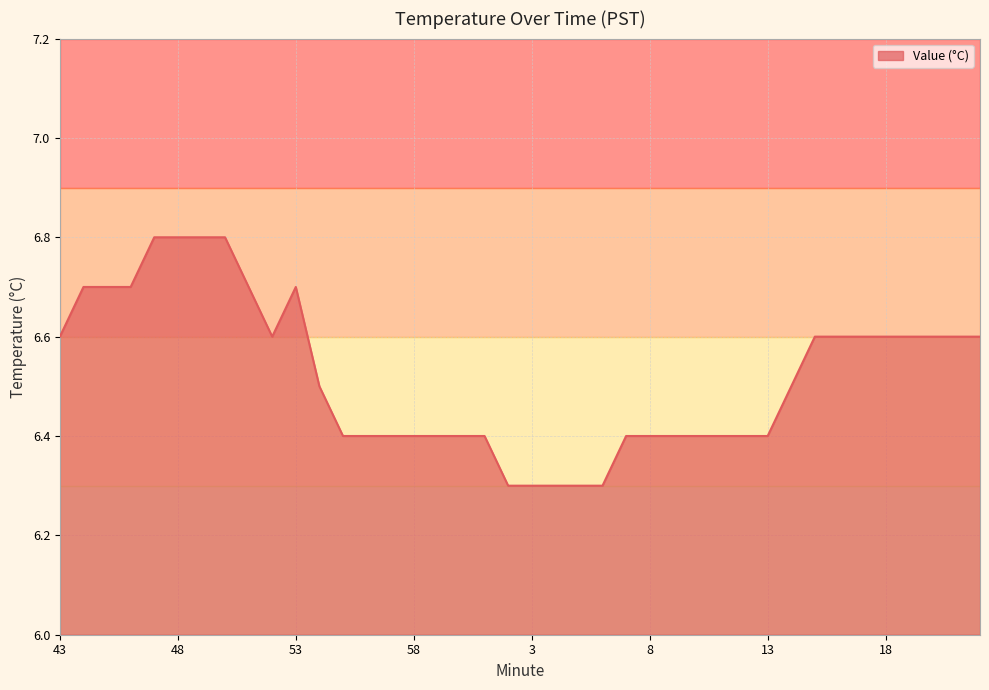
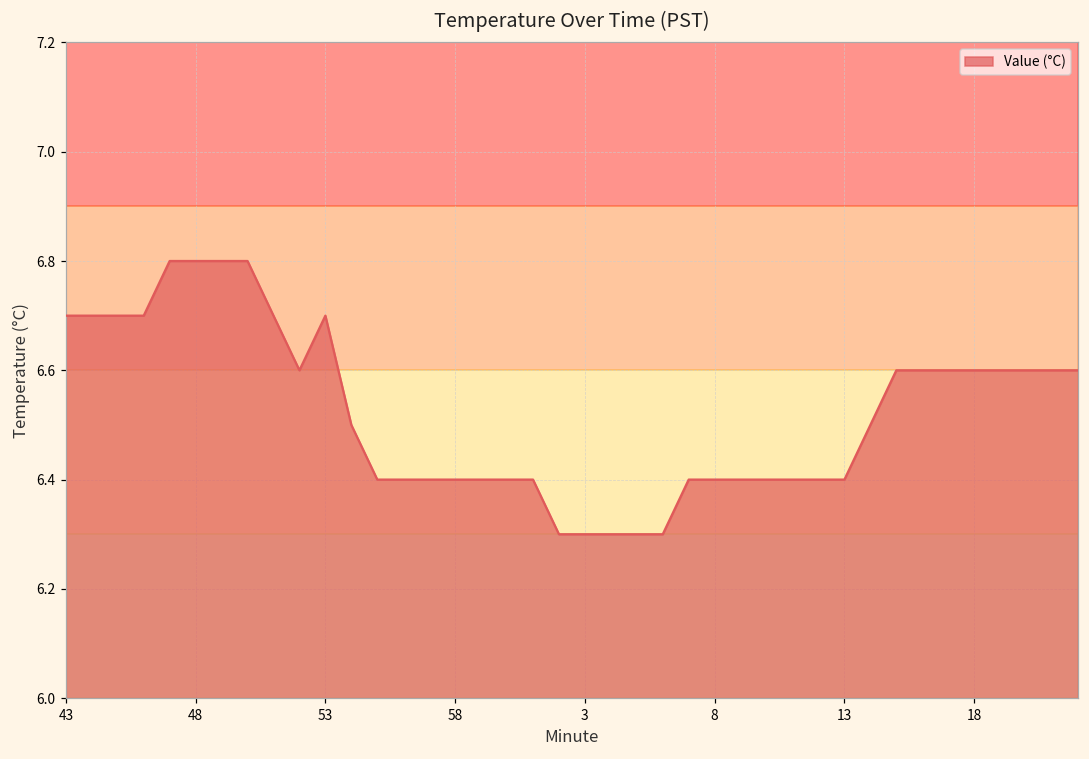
43: 6.6 -> 6.7
